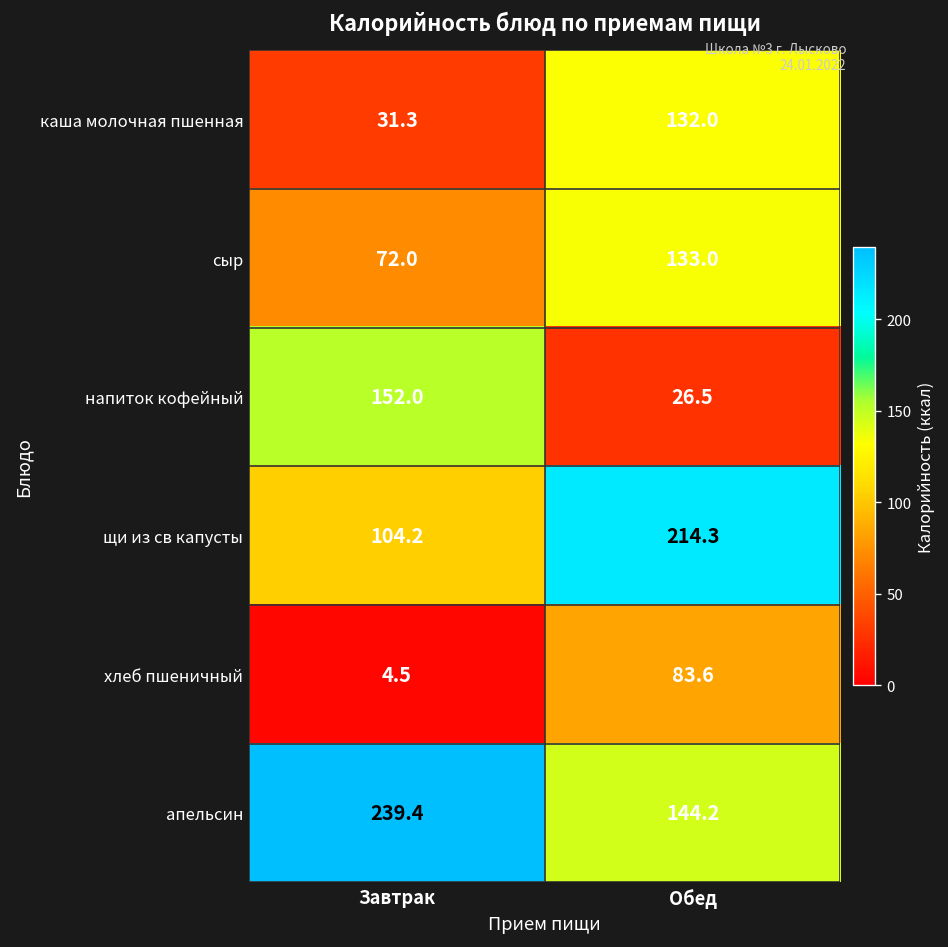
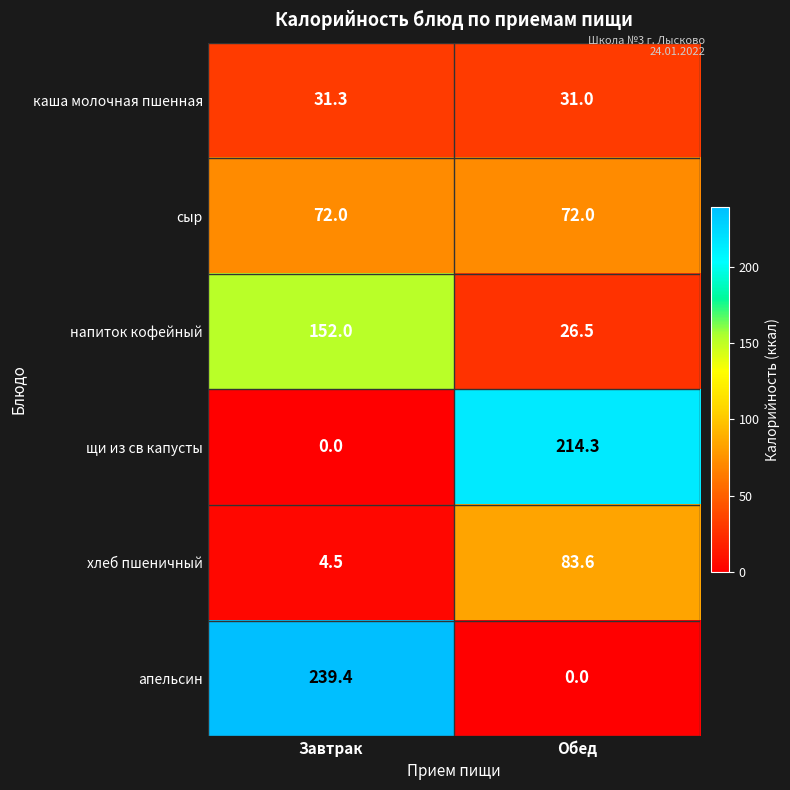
каша молочная пшенная, Обед: 132.0 -> 31.0
сыр, Обед: 133.0 -> 72.0
щи из св капусты, Завтрак: 104.2 -> 0.0
апельсин, Обед: 144.2 -> 0.0
